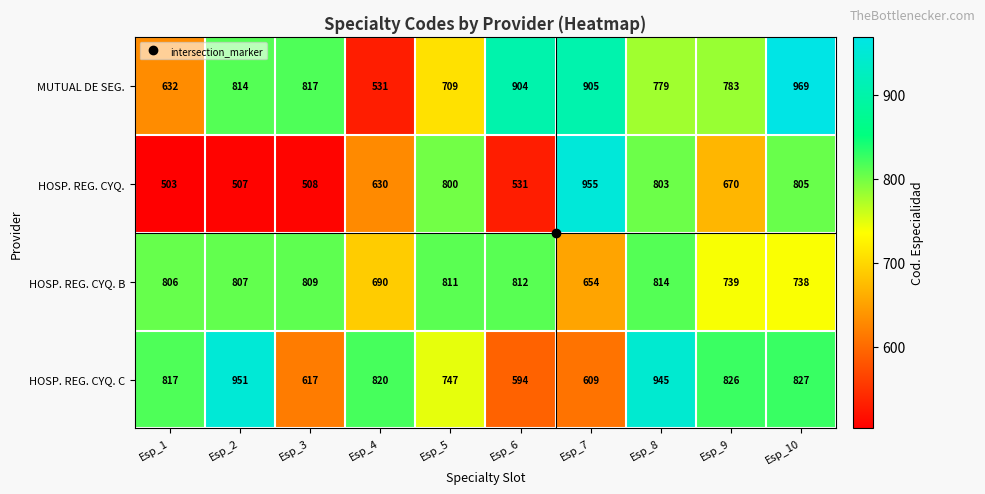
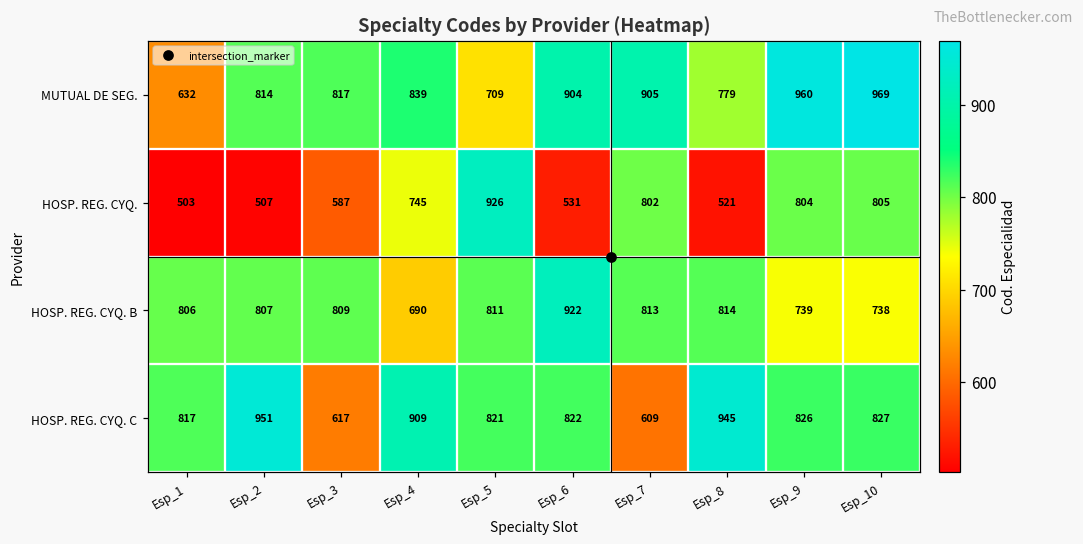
MUTUAL DE SEG., Esp_4: 531 -> 839
MUTUAL DE SEG., Esp_9: 783 -> 960
HOSP. REG. CYQ., Esp_3: 508 -> 587
HOSP. REG. CYQ., Esp_4: 630 -> 745
HOSP. REG. CYQ., Esp_5: 800 -> 926
HOSP. REG. CYQ., Esp_7: 955 -> 802
HOSP. REG. CYQ., Esp_8: 803 -> 521
HOSP. REG. CYQ., Esp_9: 670 -> 804
HOSP. REG. CYQ. B, Esp_6: 812 -> 922
HOSP. REG. CYQ. B, Esp_7: 654 -> 813
HOSP. REG. CYQ. C, Esp_4: 820 -> 909
HOSP. REG. CYQ. C, Esp_5: 747 -> 821
HOSP. REG. CYQ. C, Esp_6: 594 -> 822
